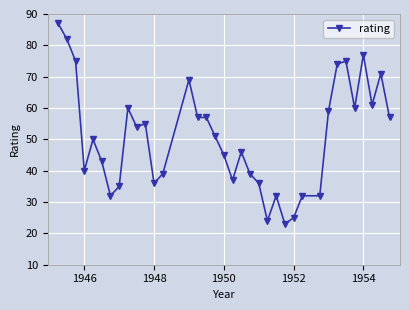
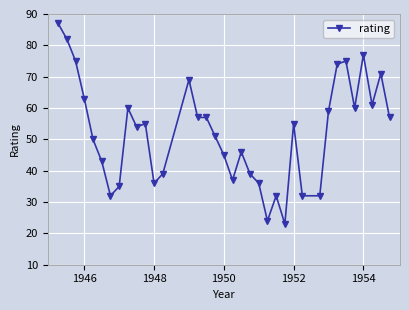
1946: 40 -> 63
1952: 25 -> 55
